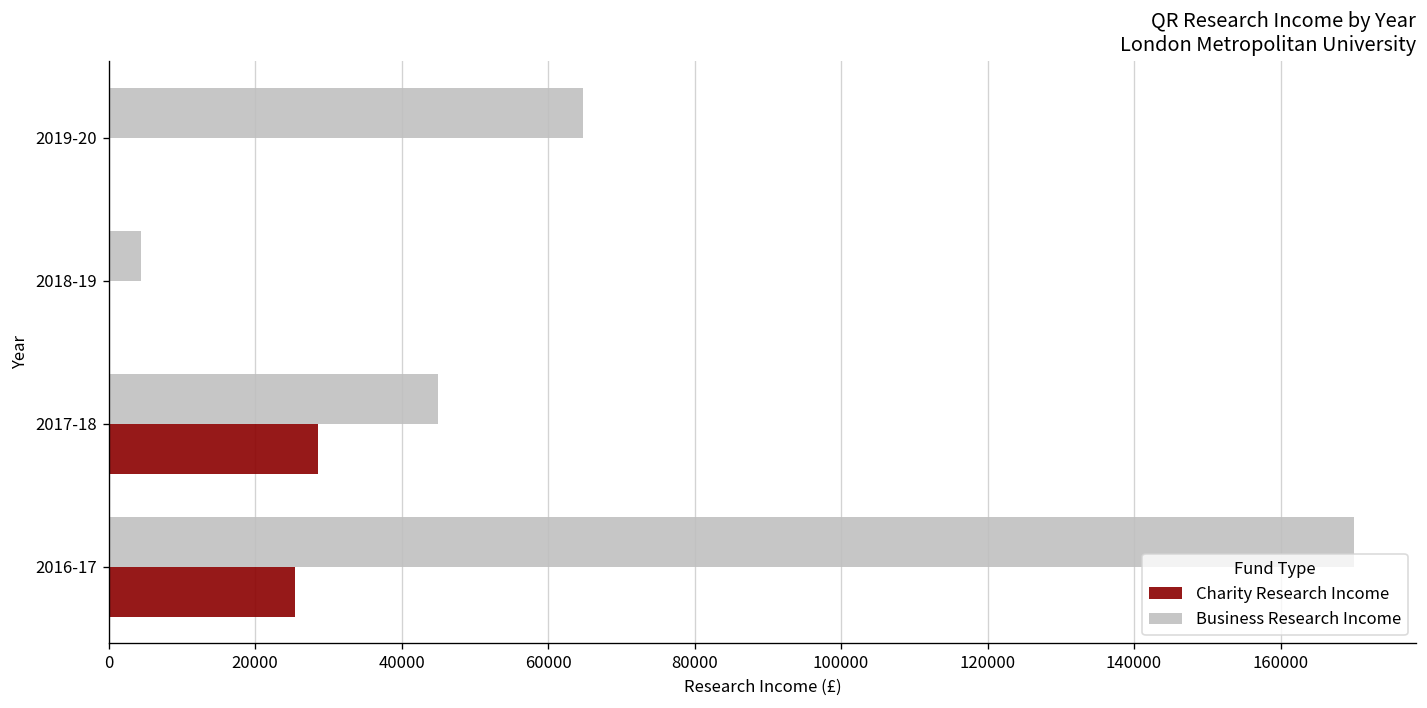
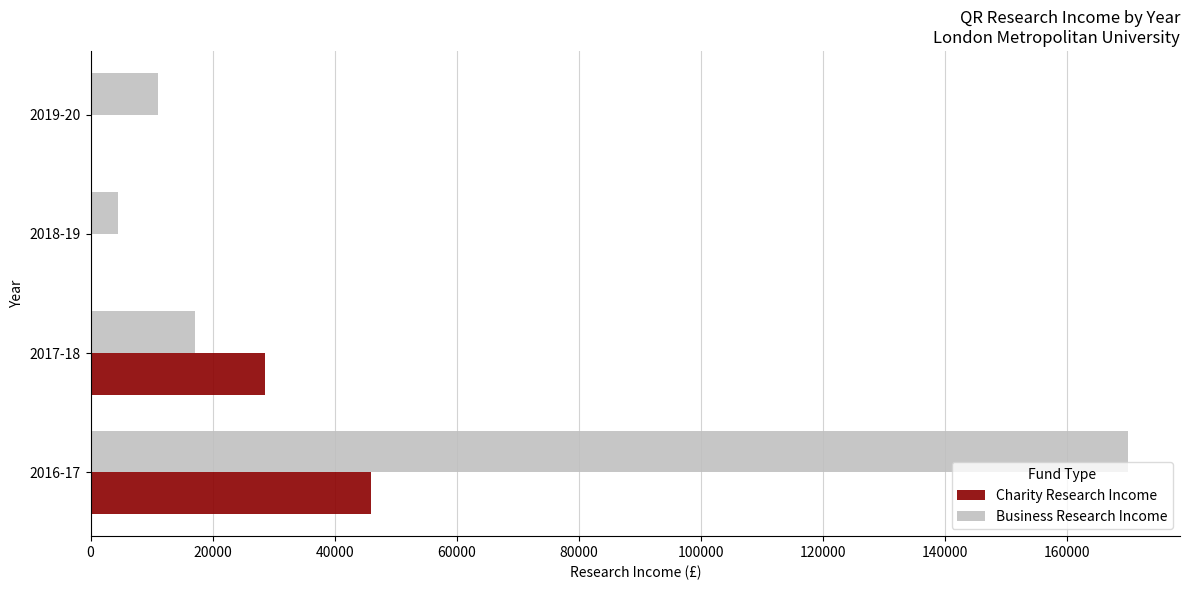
Business Research Income, 2019-20: 65000 -> 11000
Business Research Income, 2017-18: 45000 -> 17000
Charity Research Income, 2016-17: 25000 -> 46000
